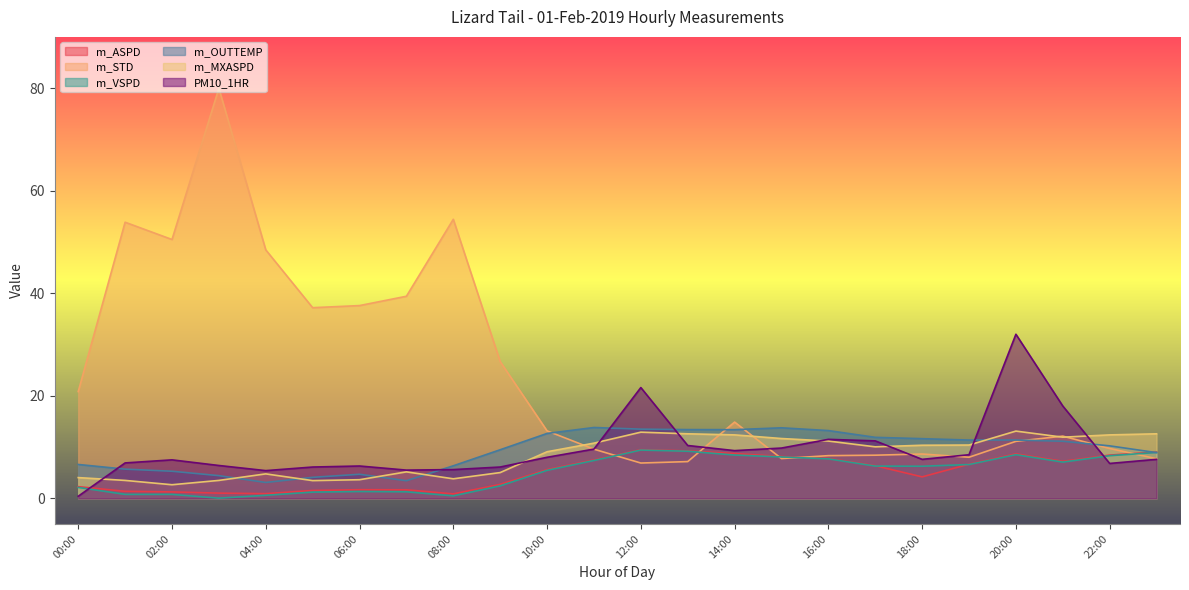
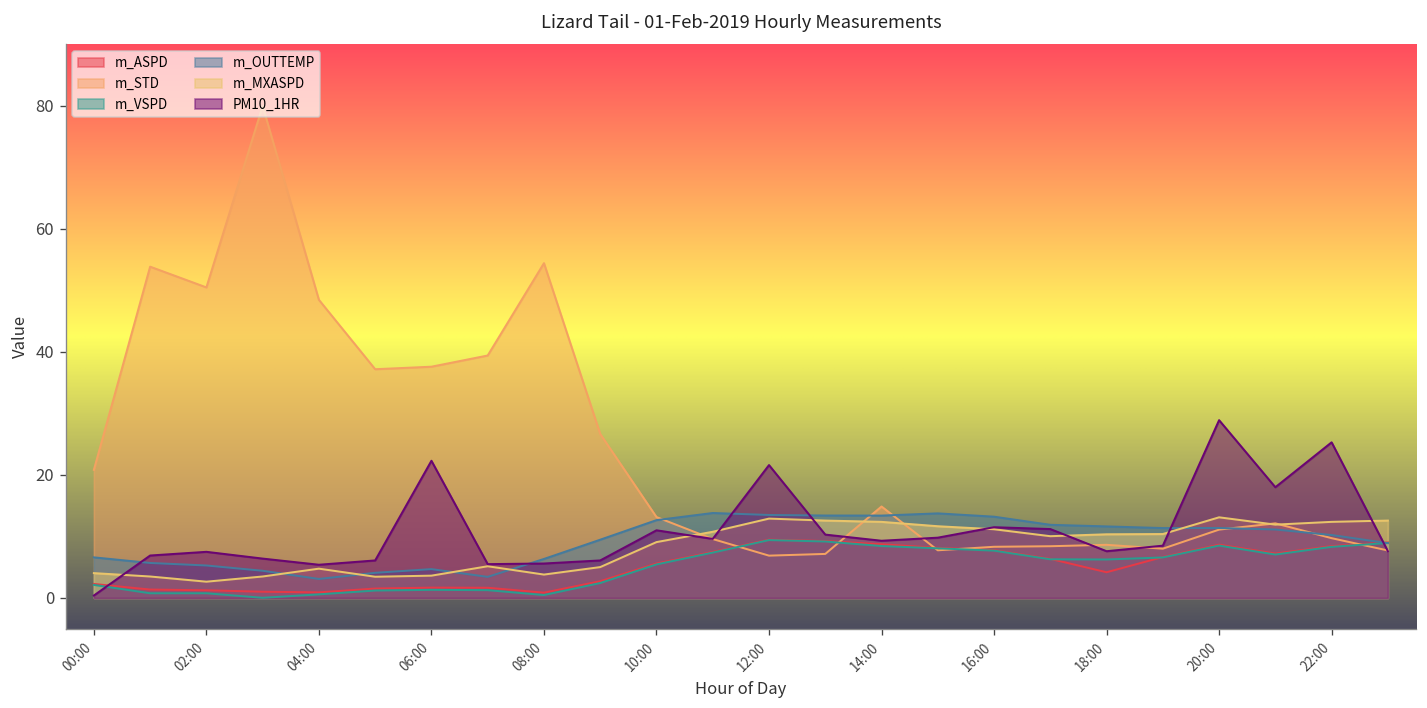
PM10_1HR, 06:00: 6 -> 22
PM10_1HR, 10:00: 8 -> 11
PM10_1HR, 20:00: 32 -> 29
PM10_1HR, 22:00: 7 -> 25
